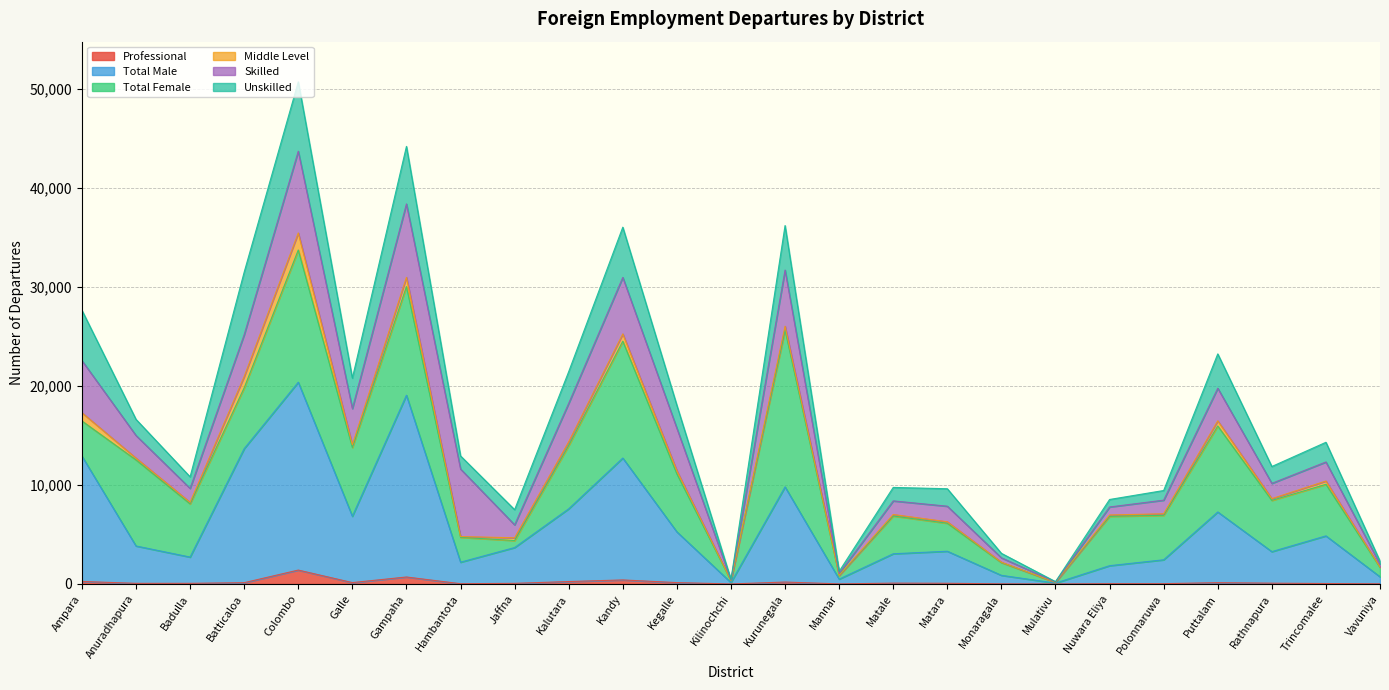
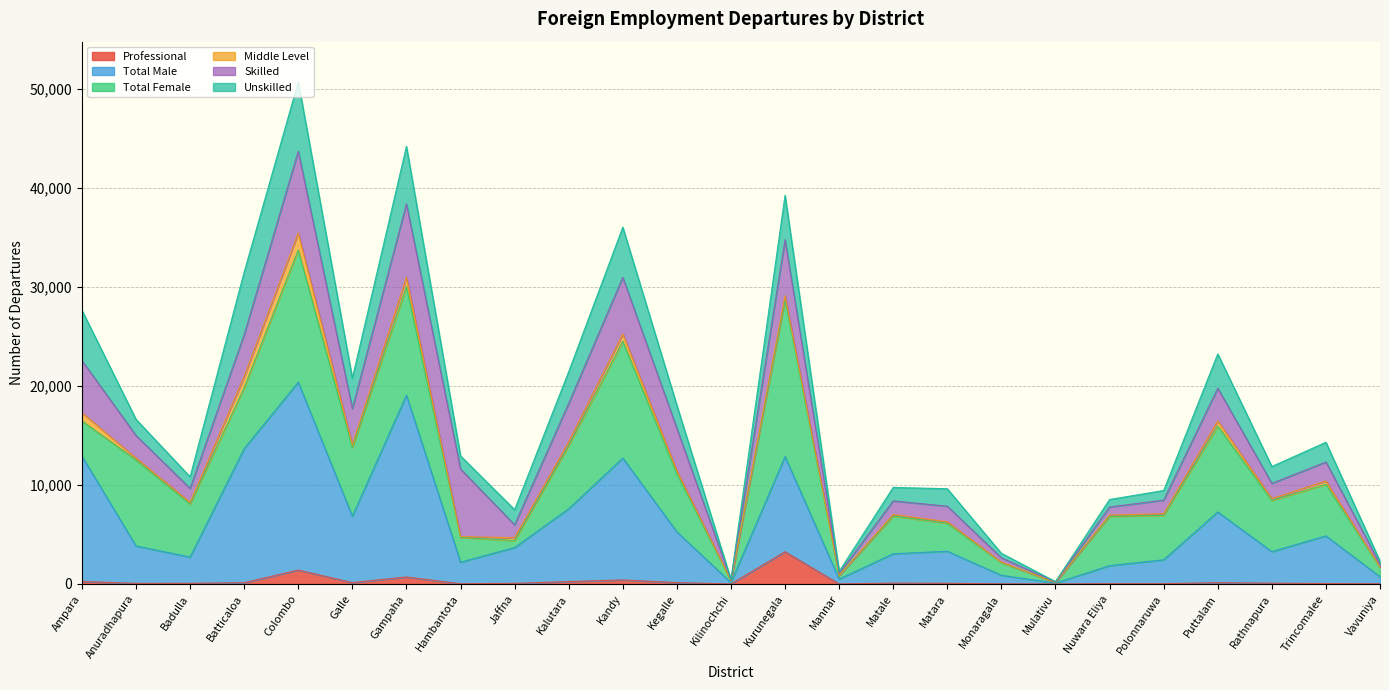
Professional, Kurunegala: 0 -> 3,000
